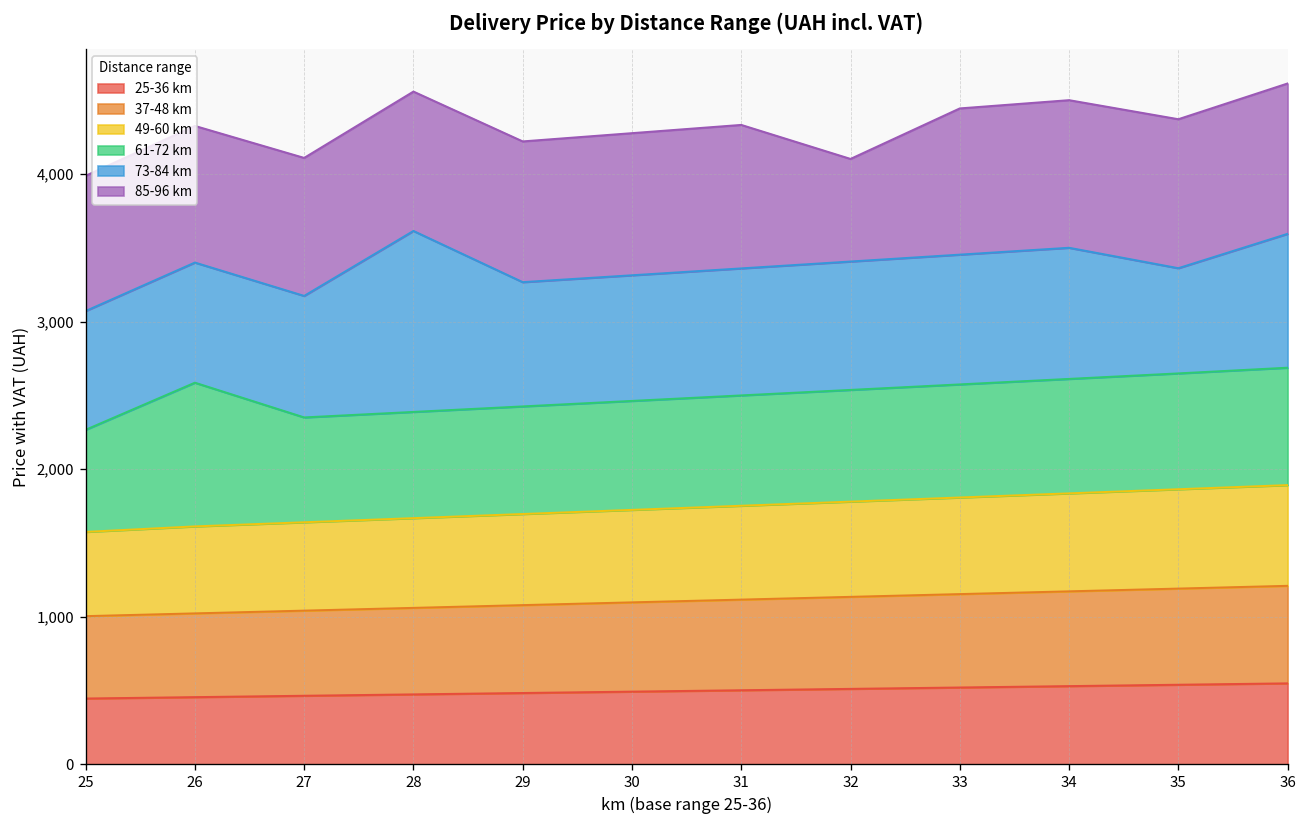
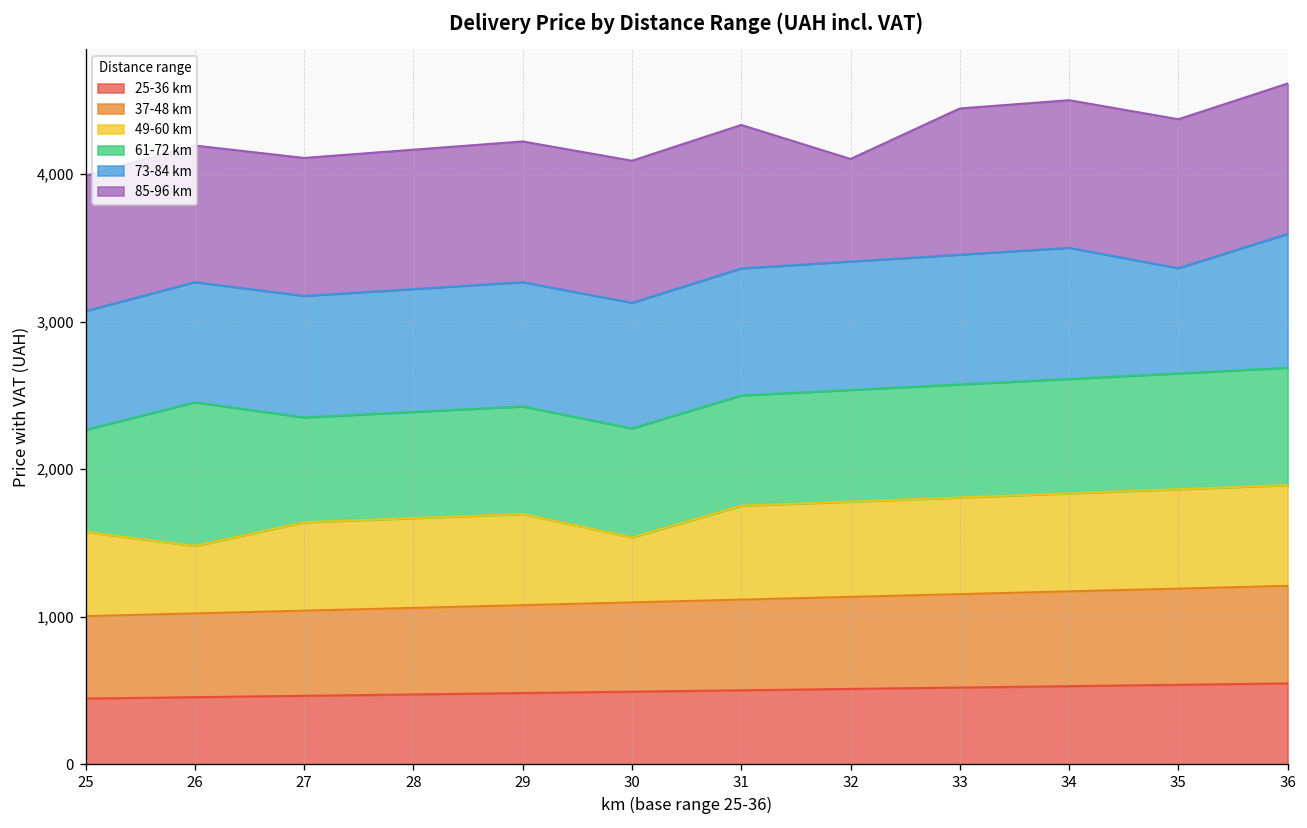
49-60 km, 26: 590 -> 460
73-84 km, 28: 1,230 -> 830
49-60 km, 30: 630 -> 440
